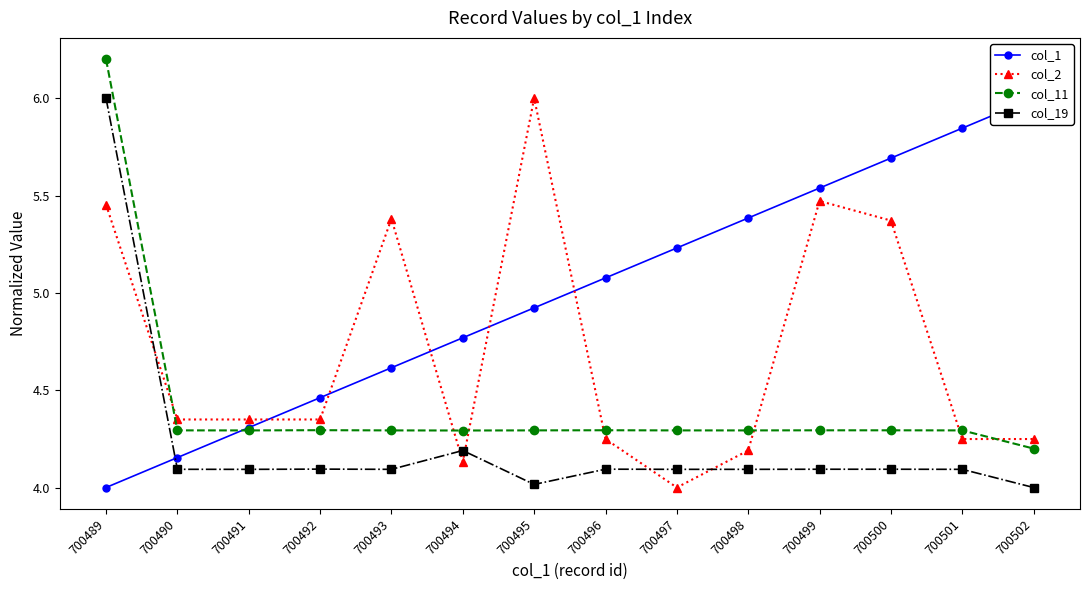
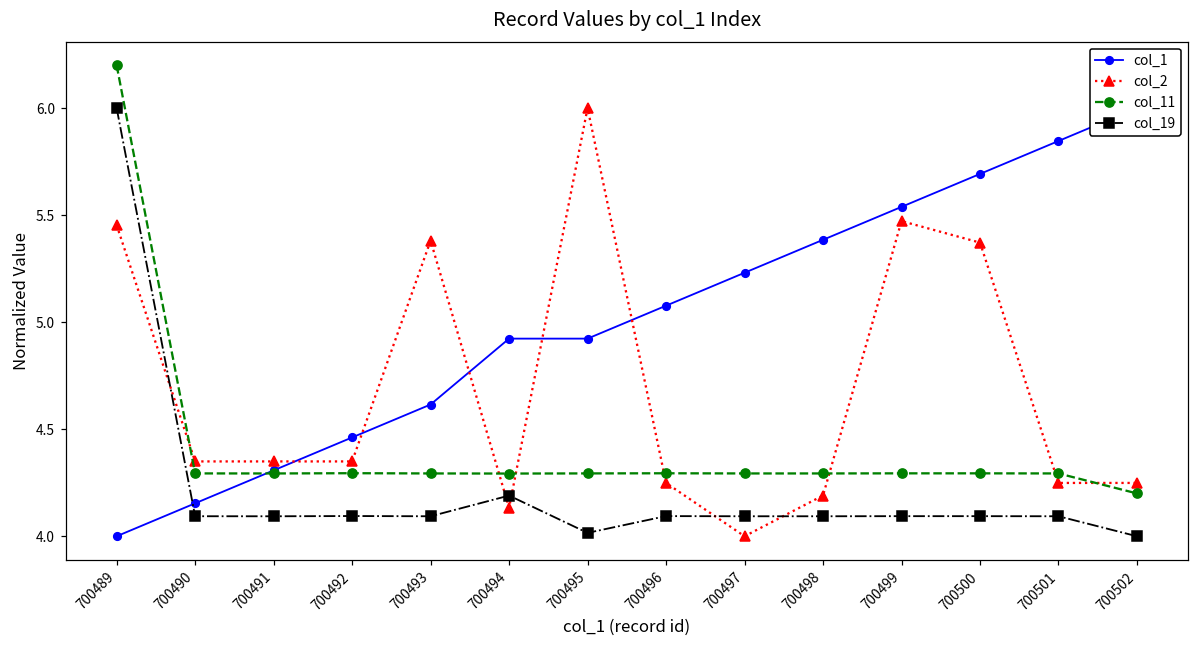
col_1, 700494: 4.77 -> 4.92
